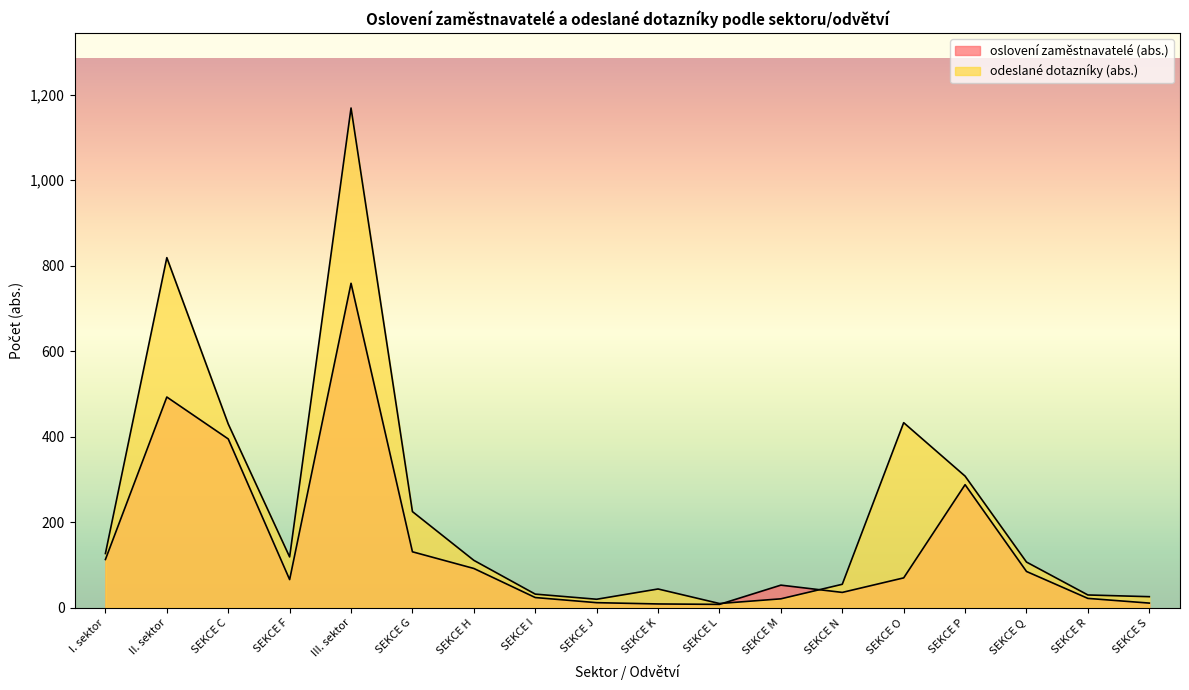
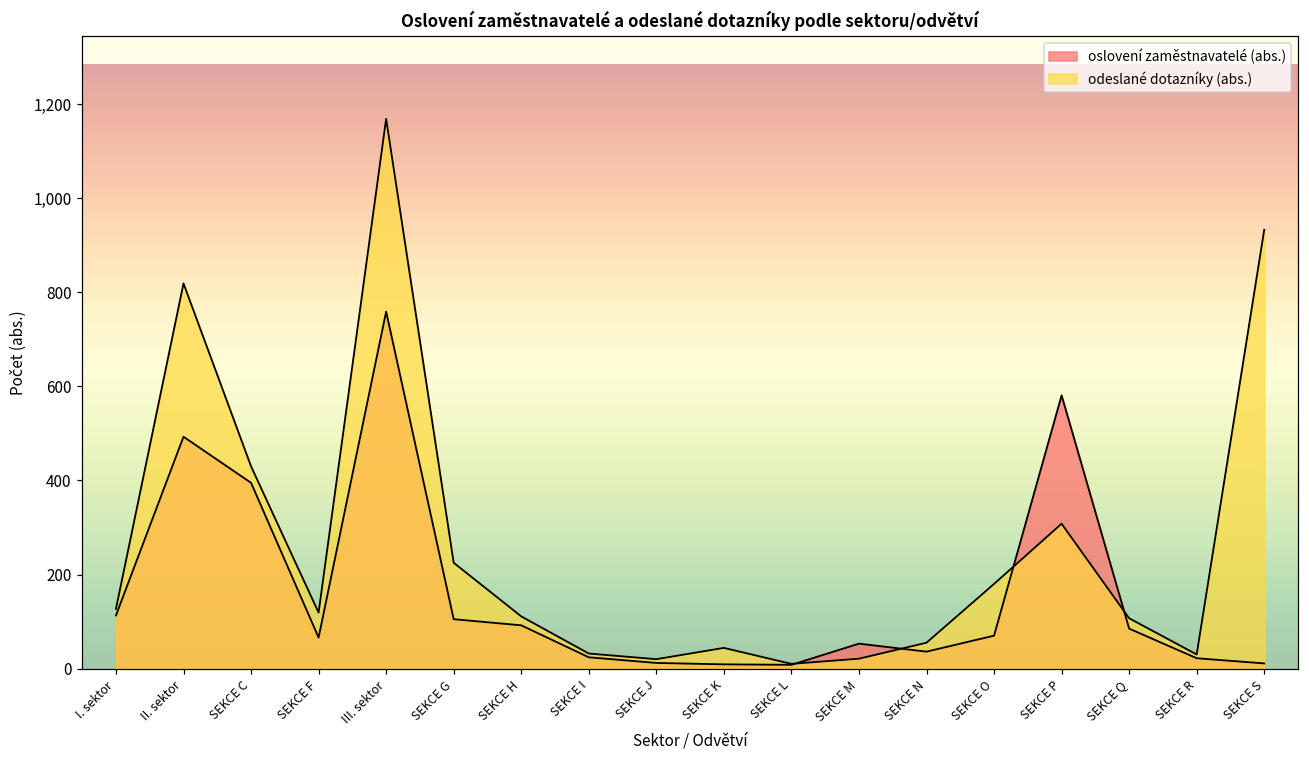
oslovení zaměstnavatelé (abs.), SEKCE G: 130 -> 110
odeslané dotazníky (abs.), SEKCE O: 430 -> 180
oslovení zaměstnavatelé (abs.), SEKCE P: 290 -> 580
odeslané dotazníky (abs.), SEKCE S: 30 -> 930
